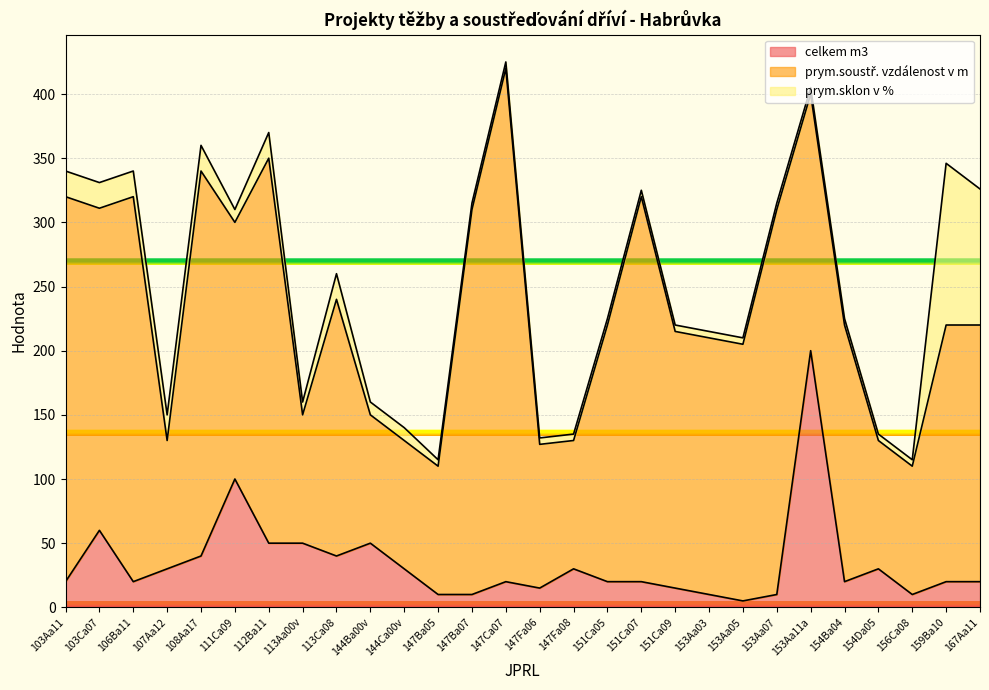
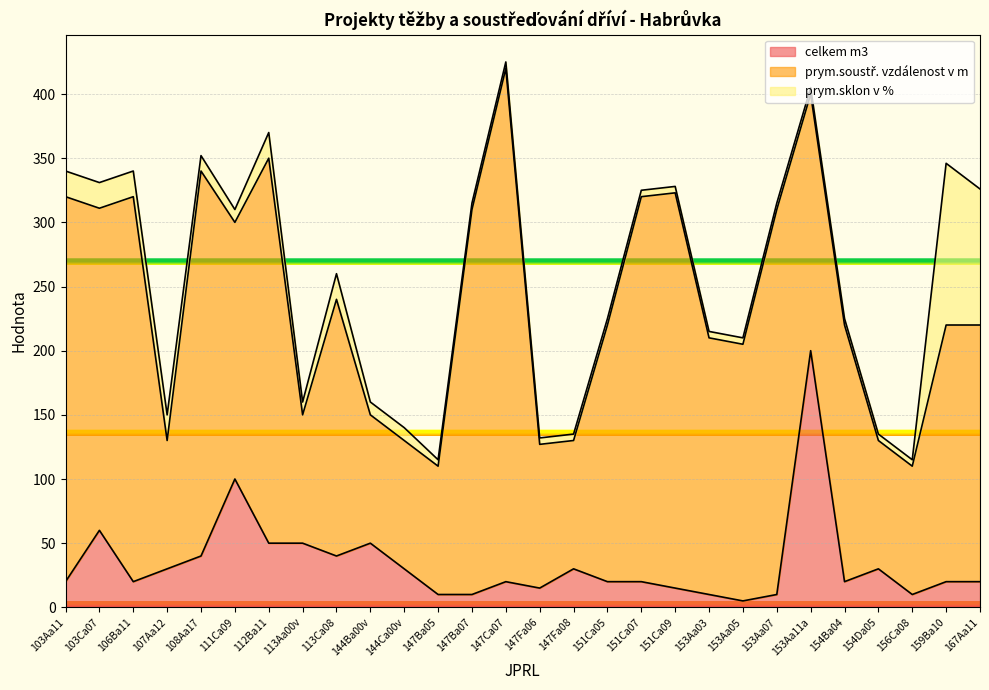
prym.sklon v %, 108Aa17: 20 -> 12
prym.soustř. vzdálenost v m, 151Ca09: 200 -> 308
